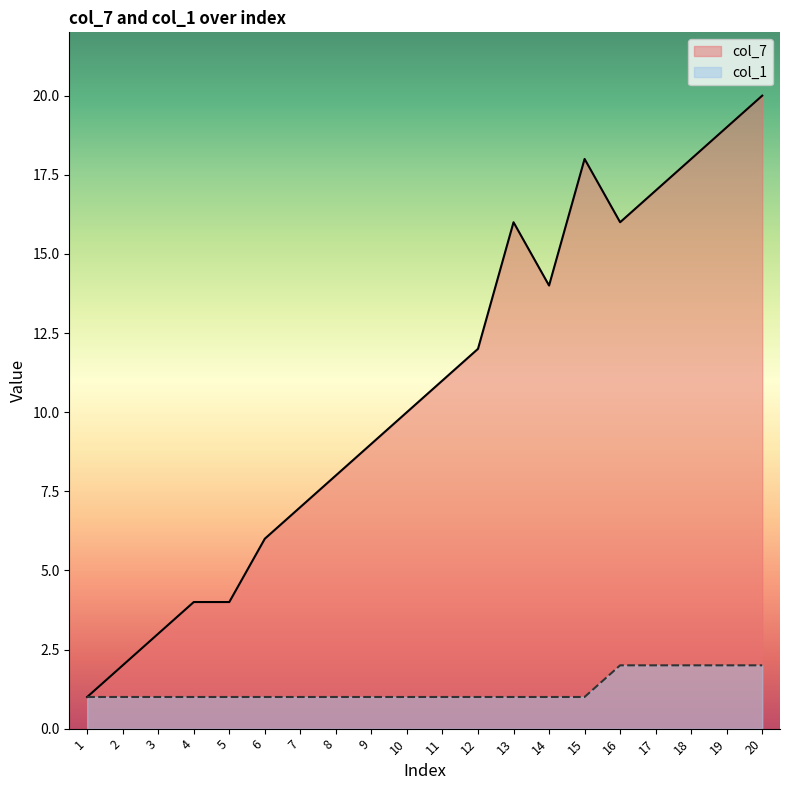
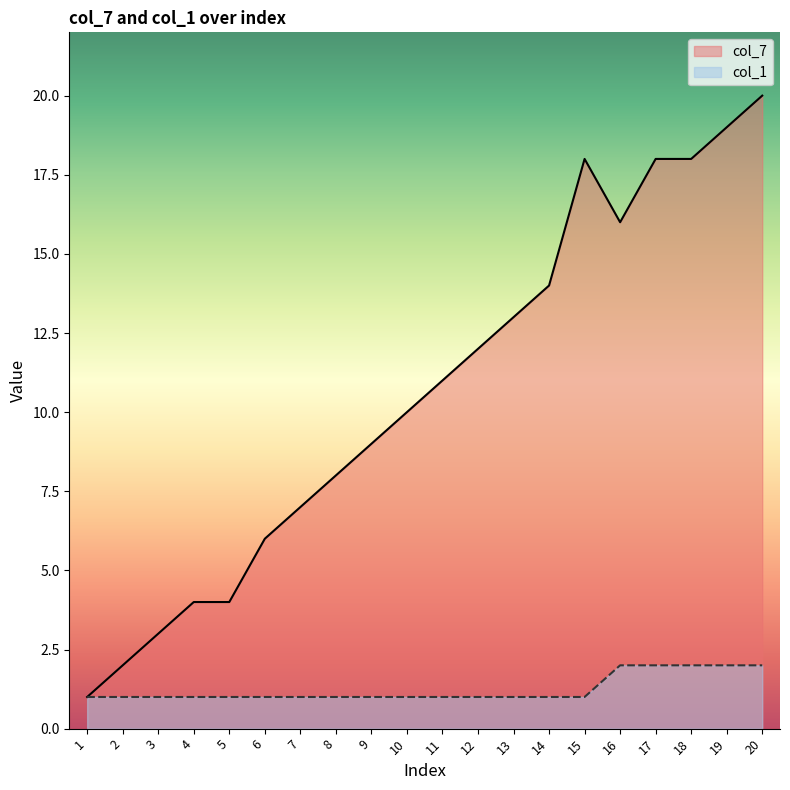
col_7, 13: 16 -> 13
col_7, 17: 17 -> 18
